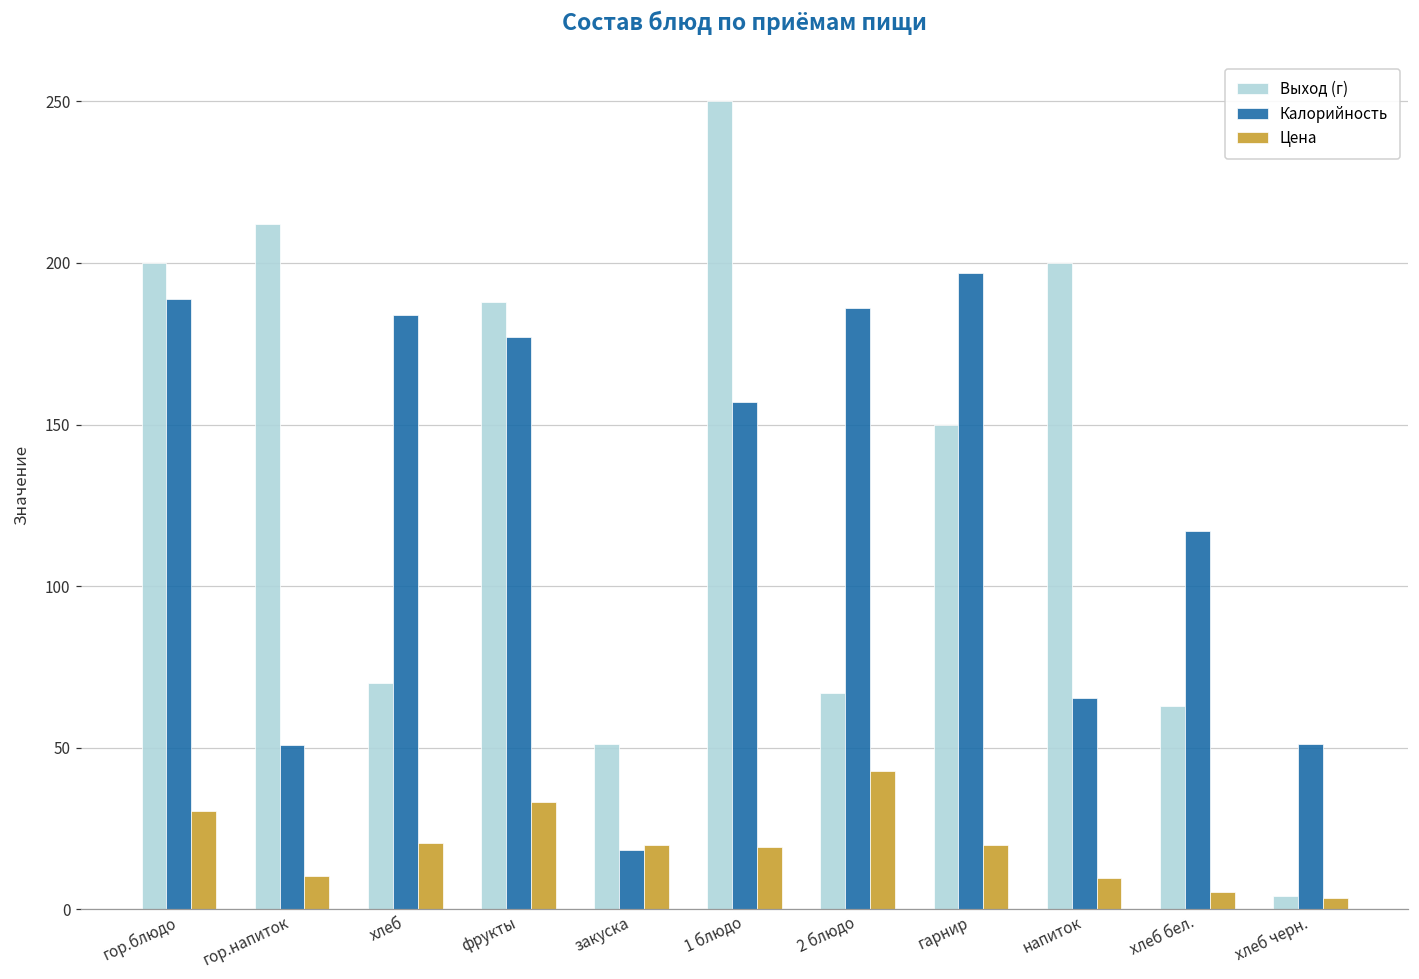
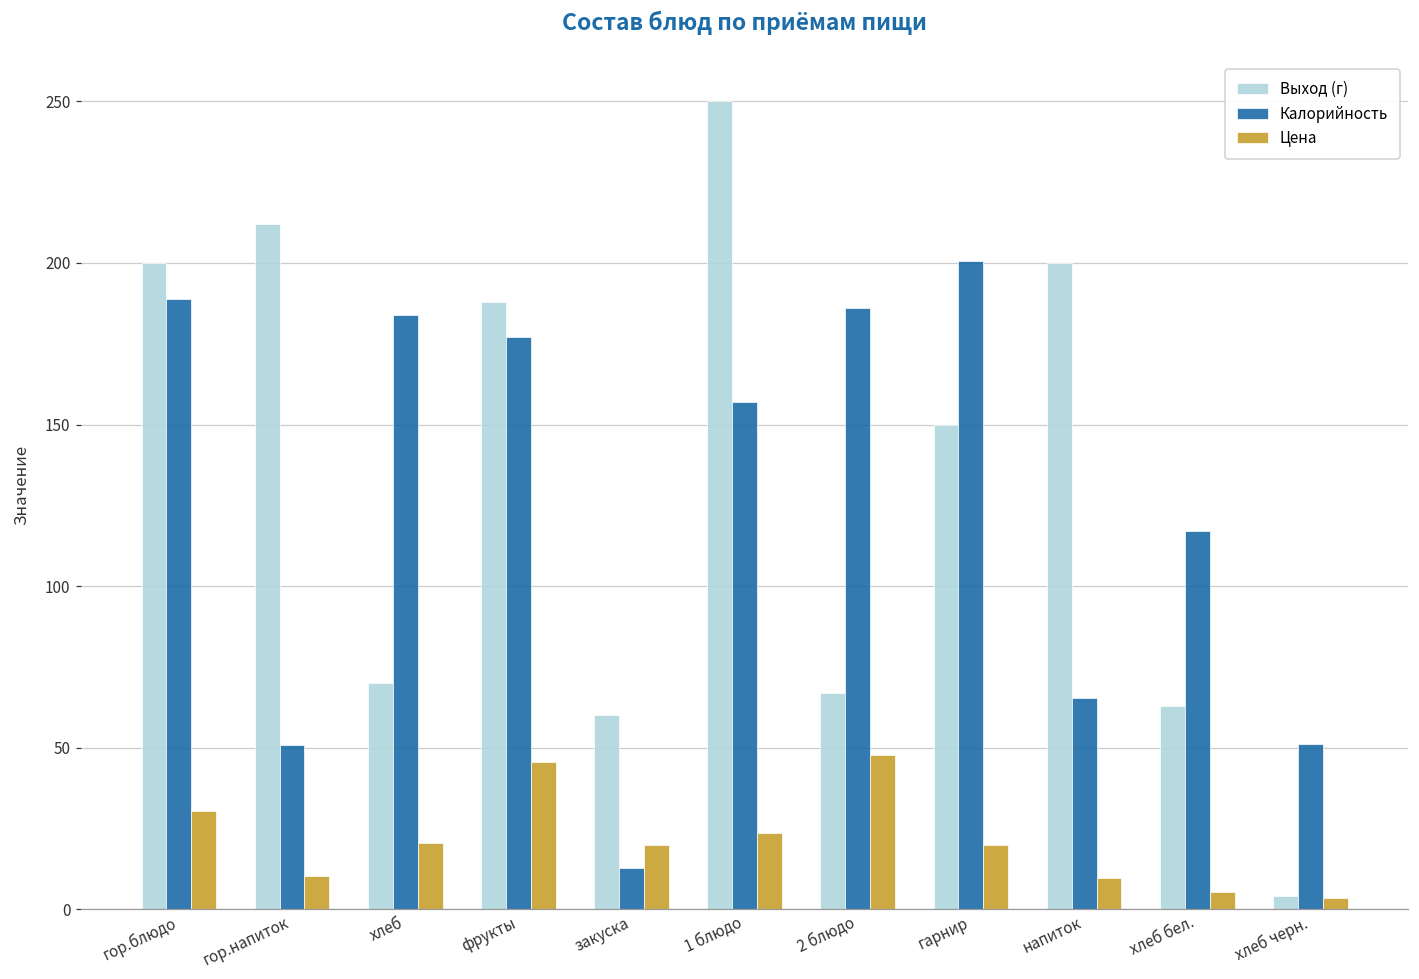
Цена, фрукты: 33 -> 46
Выход (г), закуска: 51 -> 60
Калорийность, закуска: 18 -> 13
Цена, 1 блюдо: 19 -> 24
Цена, 2 блюдо: 43 -> 48
Калорийность, гарнир: 197 -> 201
